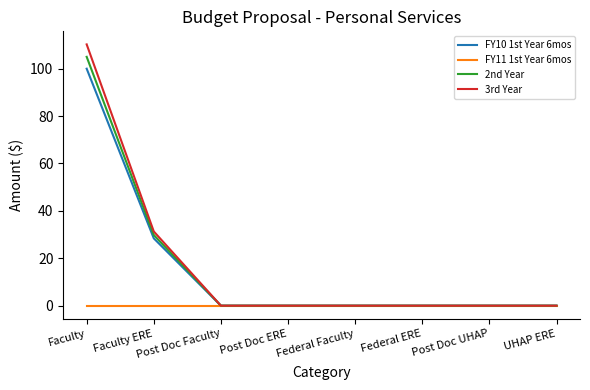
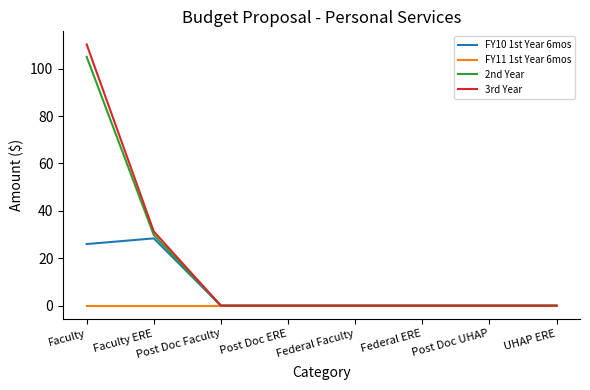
FY10 1st Year 6mos, Faculty: 100 -> 26
